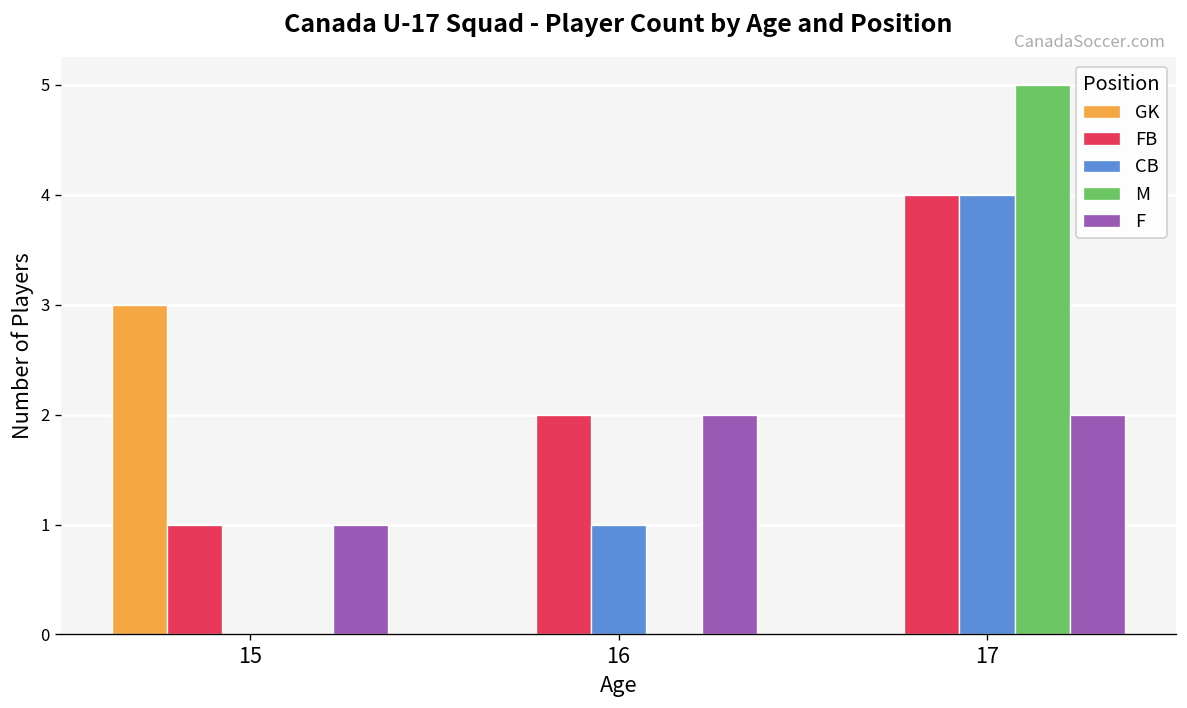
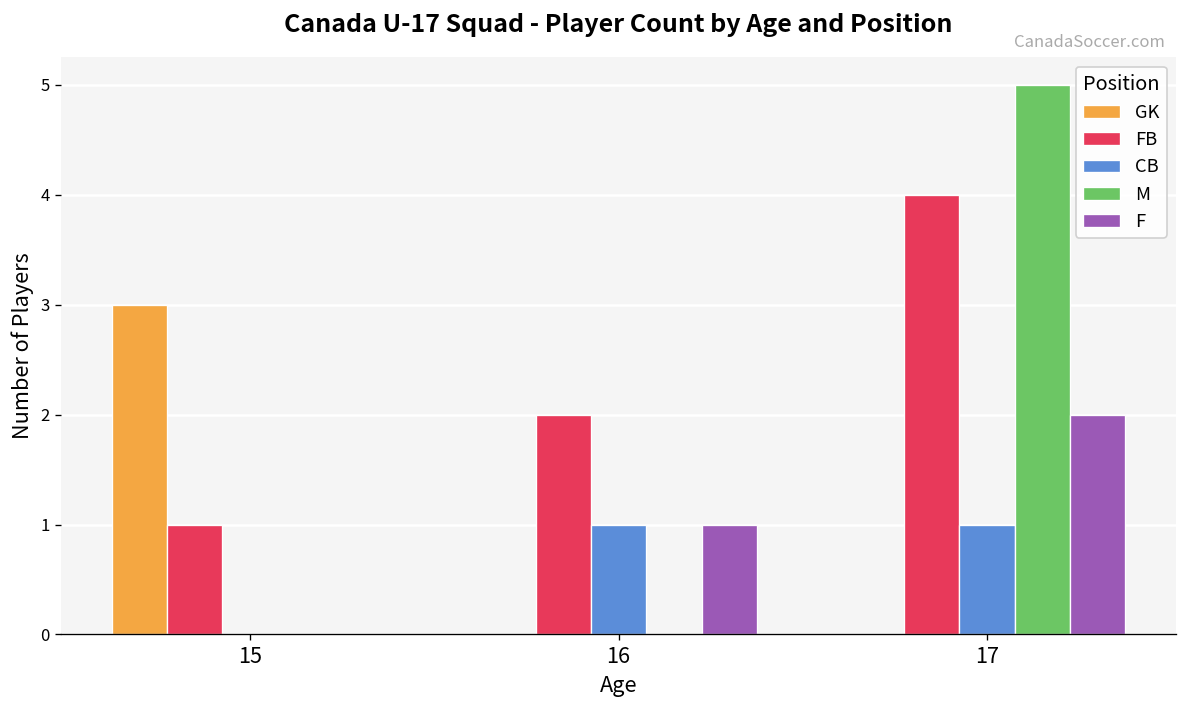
F, 15: 1 -> 0
F, 16: 2 -> 1
CB, 17: 4 -> 1
